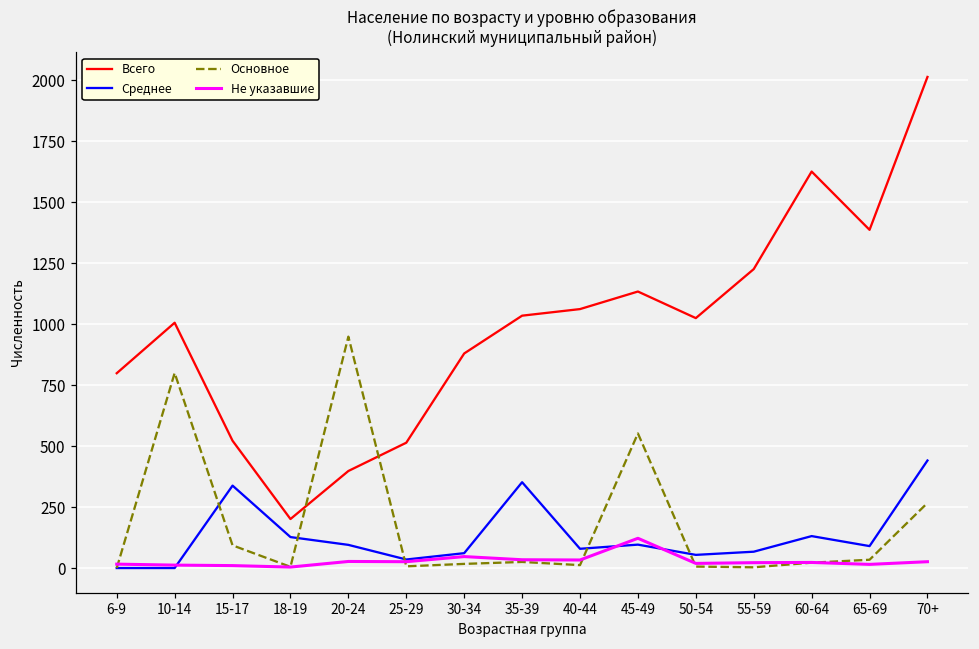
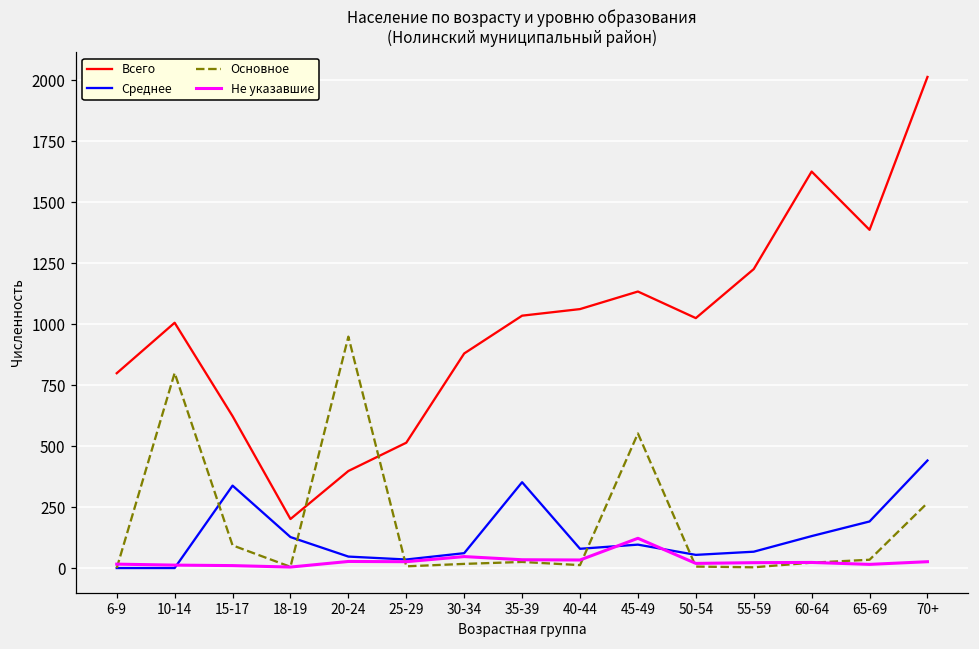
Всего, 15-17: 520 -> 620
Среднее, 20-24: 100 -> 50
Среднее, 65-69: 90 -> 190
